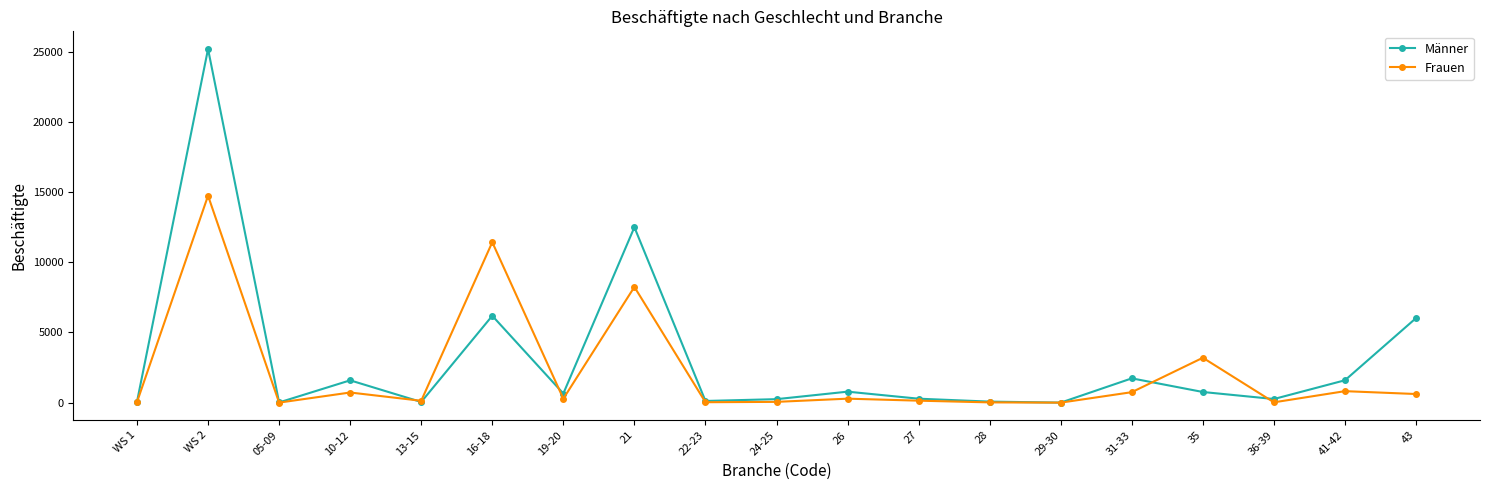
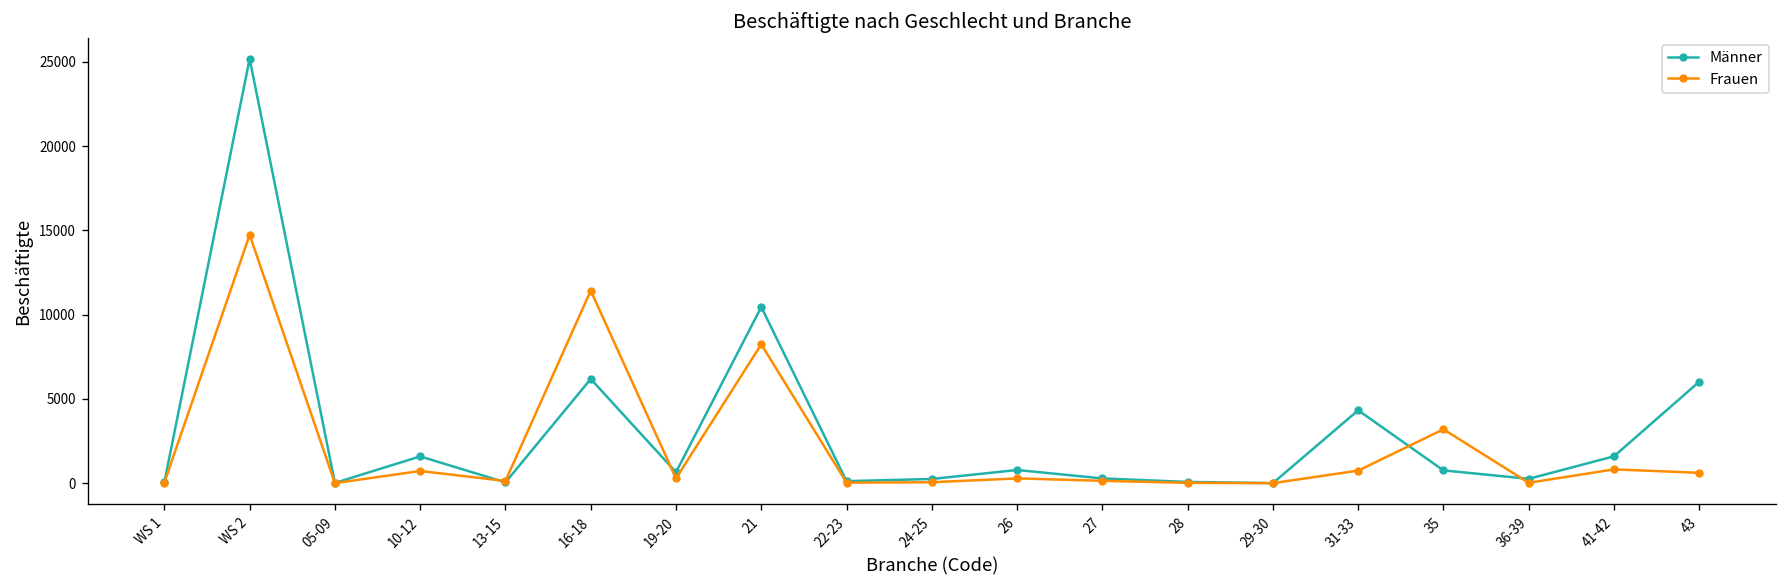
Männer, 21: 12500 -> 10500
Männer, 31-33: 1700 -> 4300
